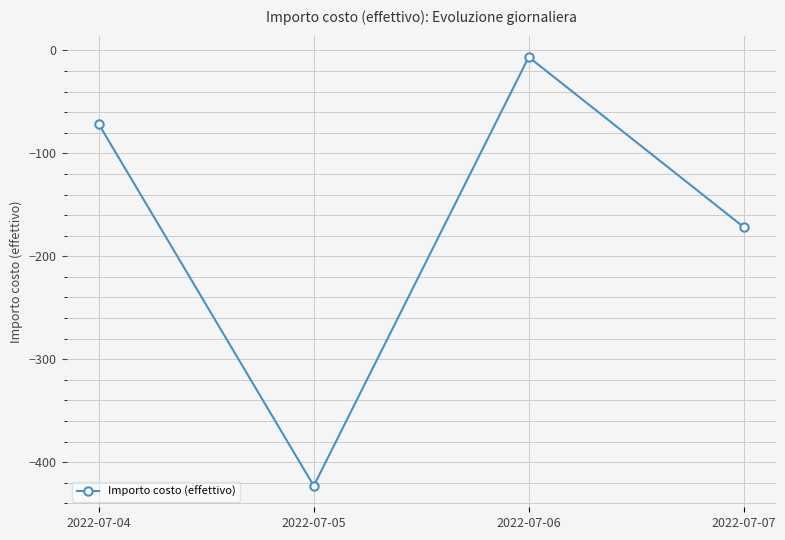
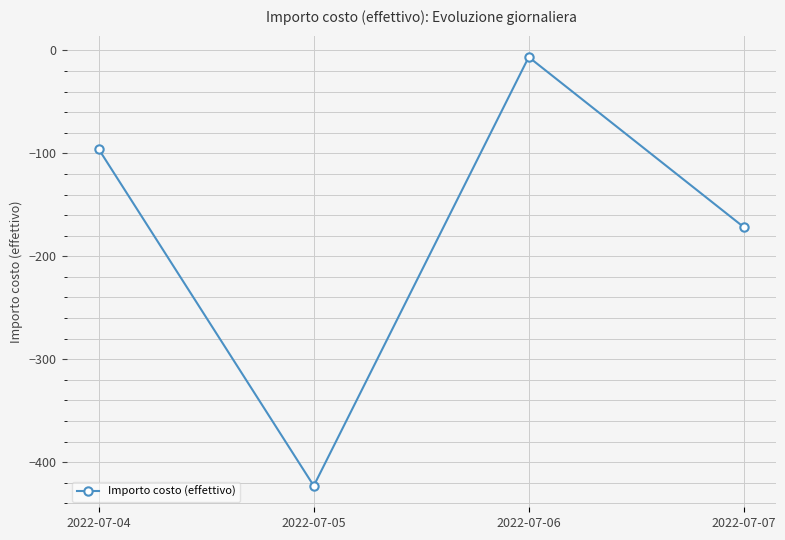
2022-07-04: -72 -> -96
